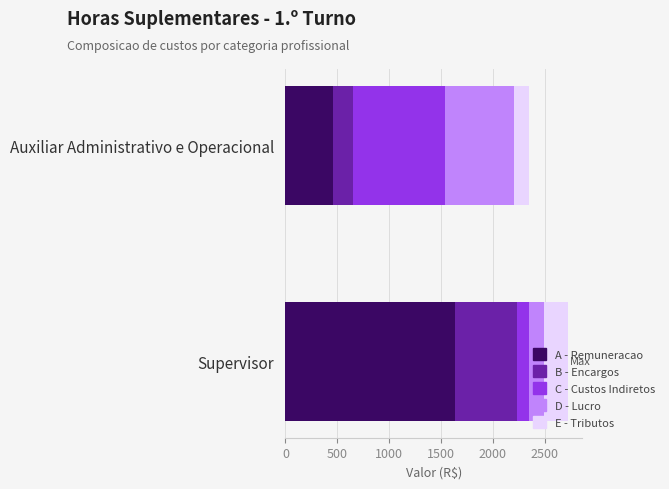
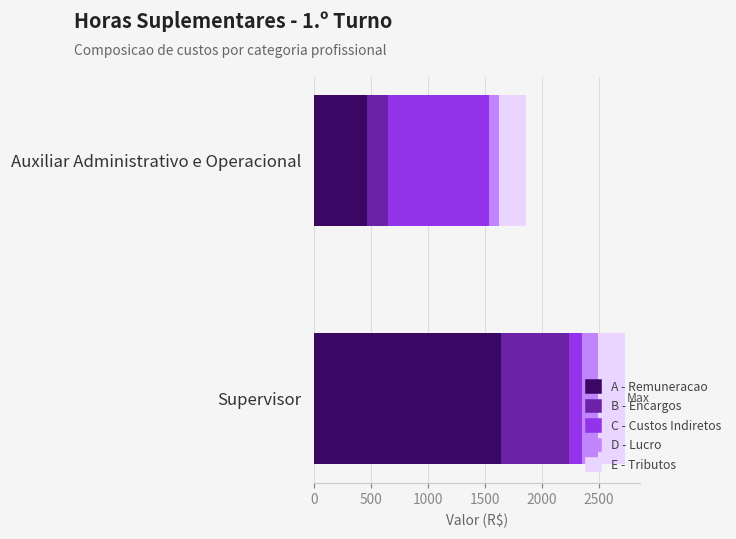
D - Lucro, Auxiliar Administrativo e Operacional: 670 -> 90
E - Tributos, Auxiliar Administrativo e Operacional: 150 -> 240
